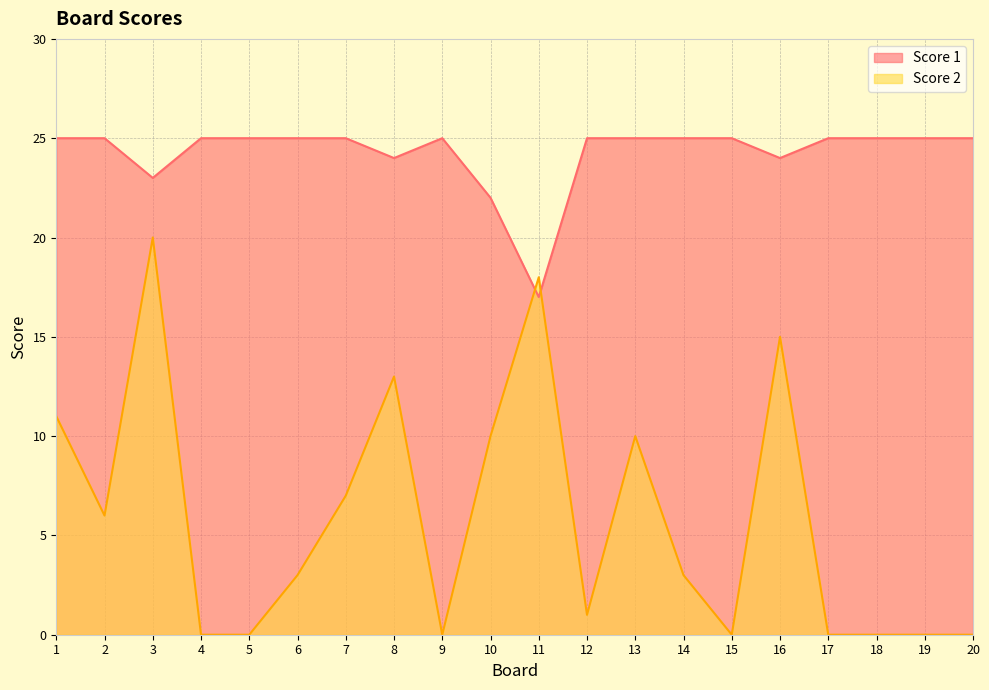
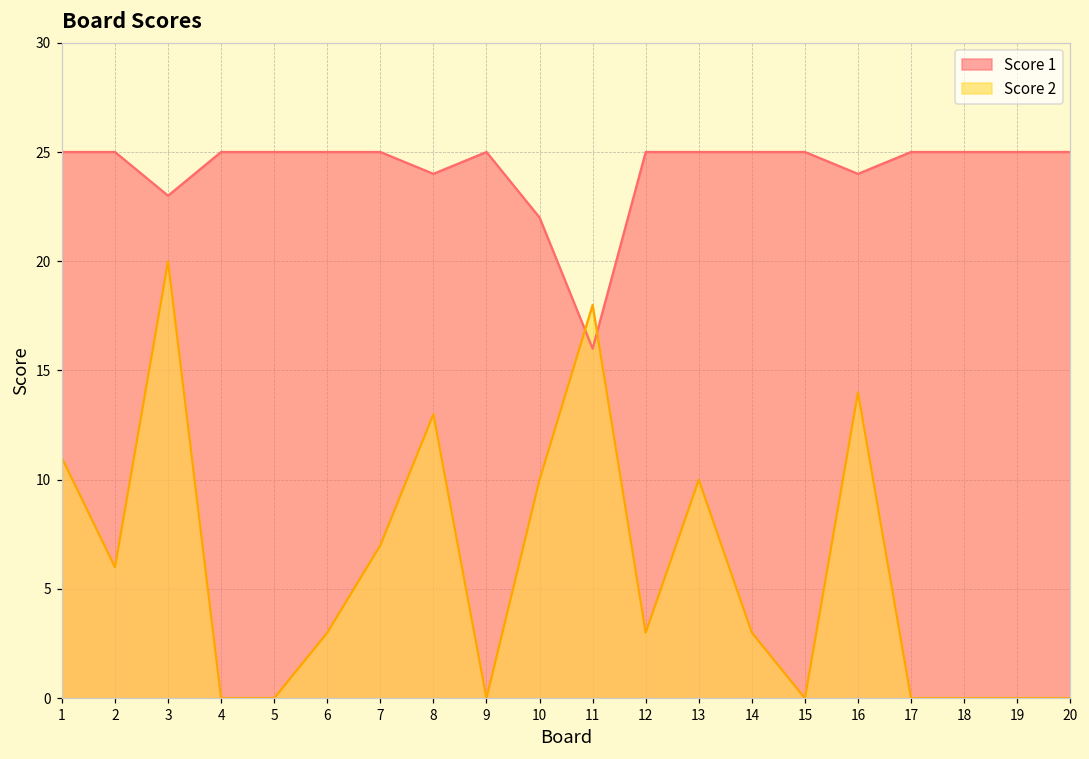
Score 1, 11: 17 -> 16
Score 2, 12: 1 -> 3
Score 2, 16: 15 -> 14
